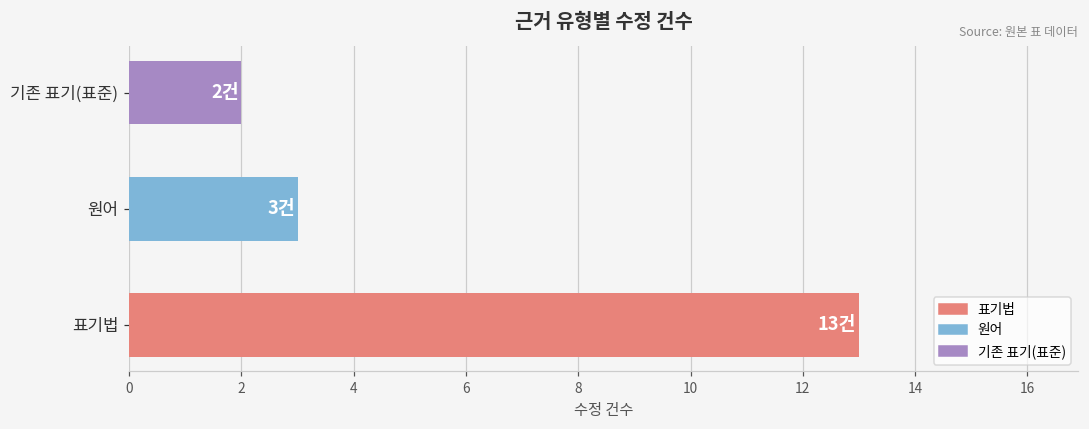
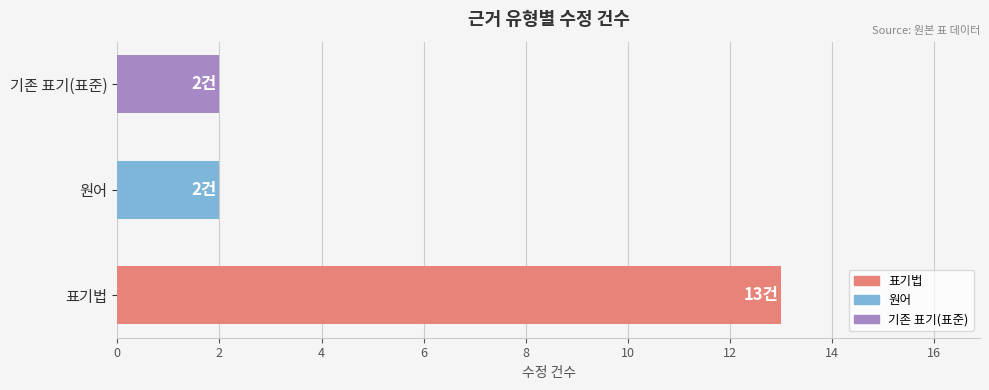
원어: 3건 -> 2건
